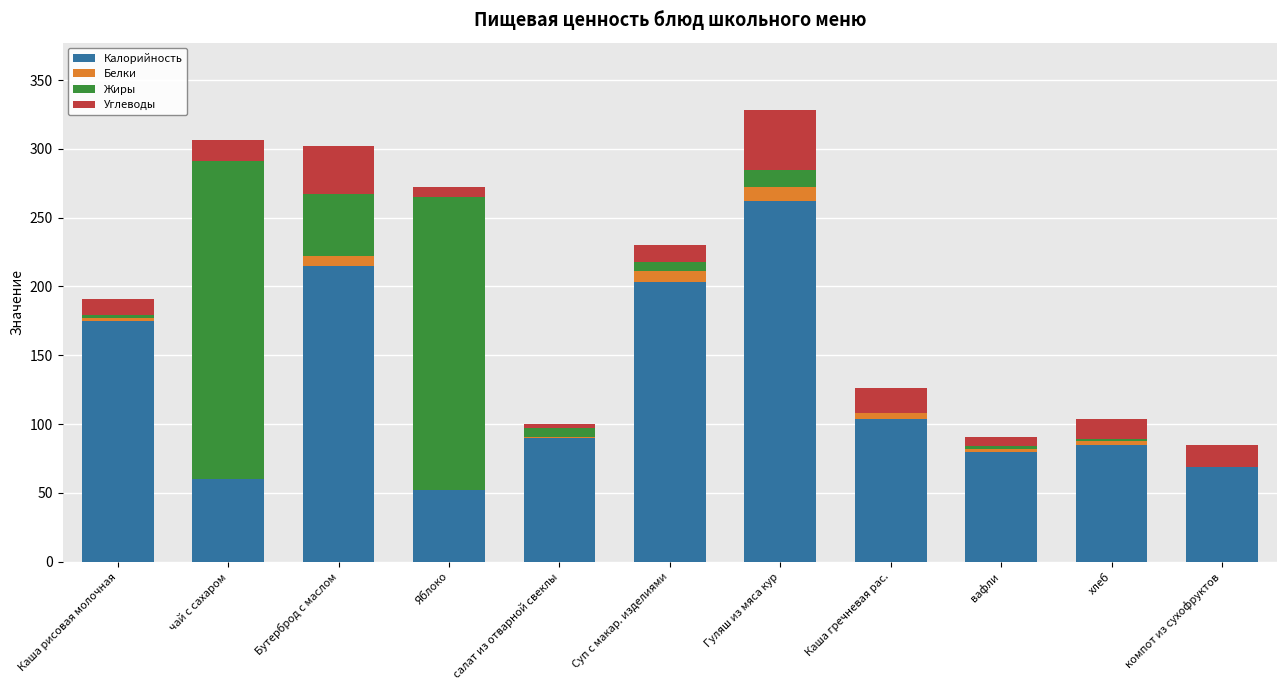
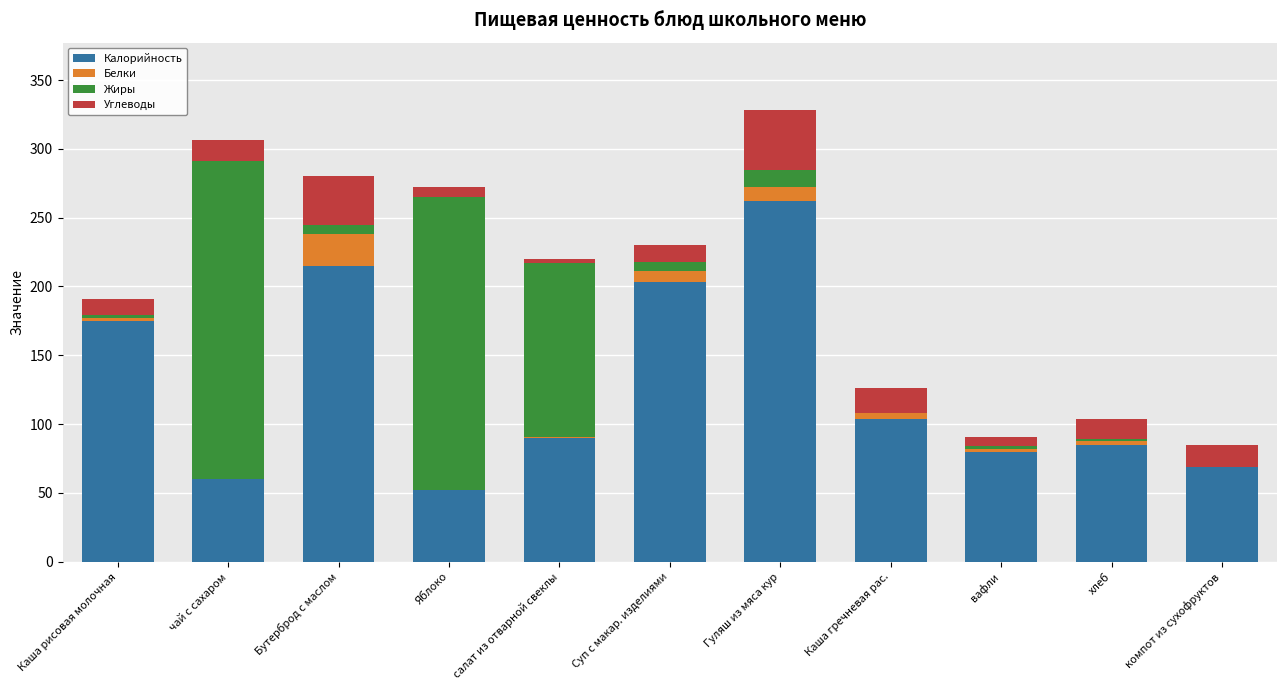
Белки, Бутерброд с маслом: 7 -> 23
Жиры, Бутерброд с маслом: 45 -> 7
Жиры, салат из отварной свеклы: 6 -> 126
